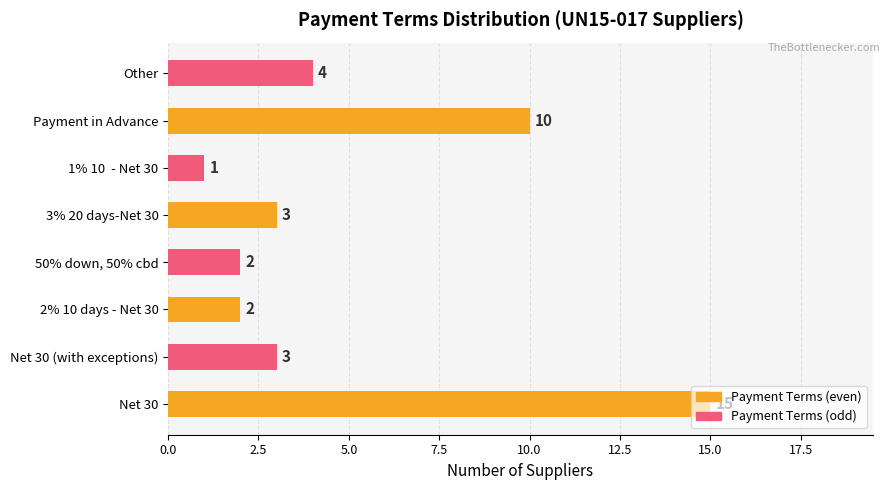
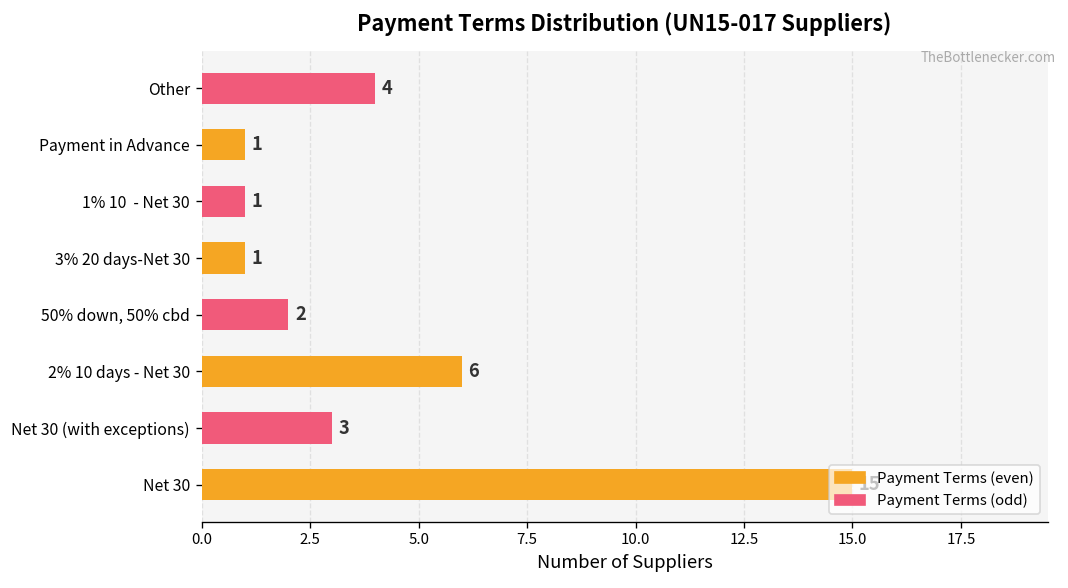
Payment in Advance: 10 -> 1
3% 20 days-Net 30: 3 -> 1
2% 10 days - Net 30: 2 -> 6
